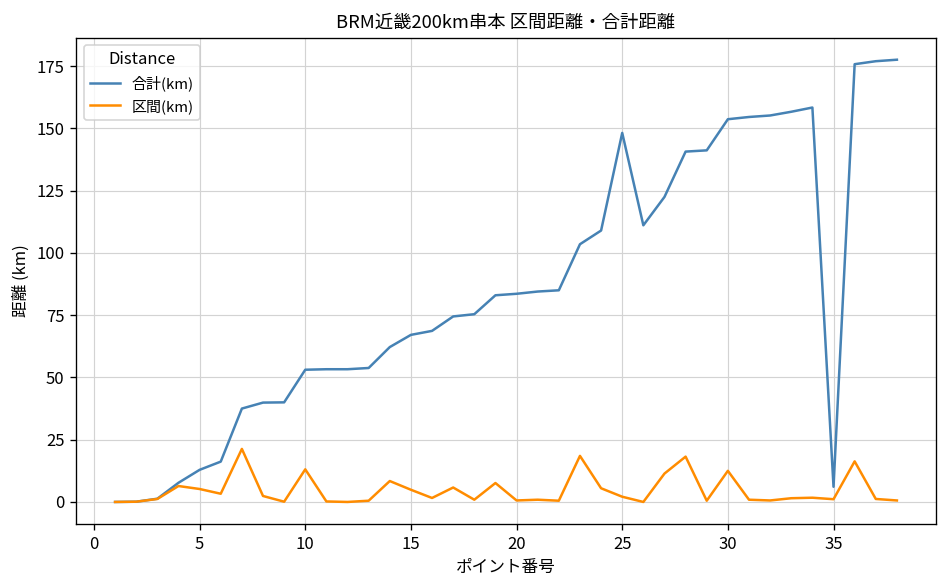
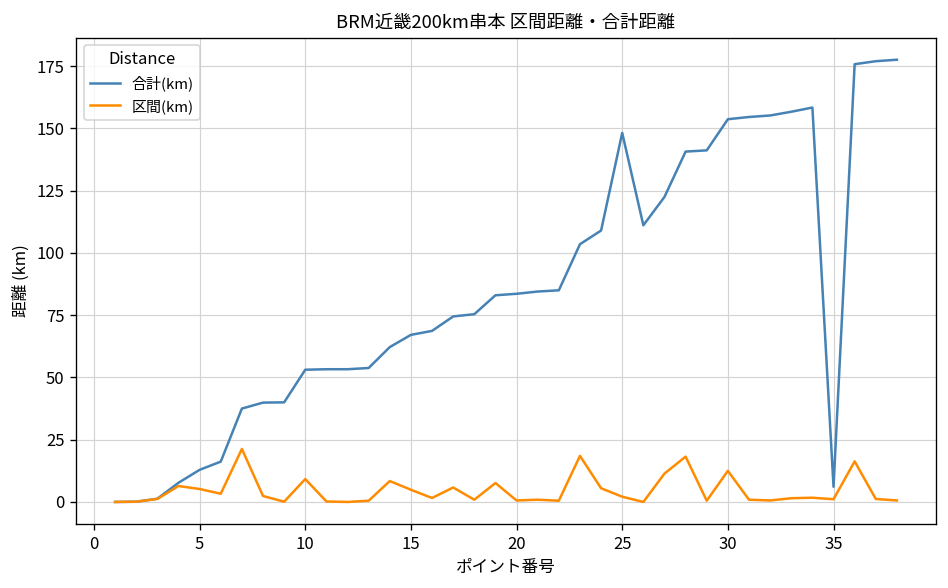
区間(km), 10: 13 -> 9
